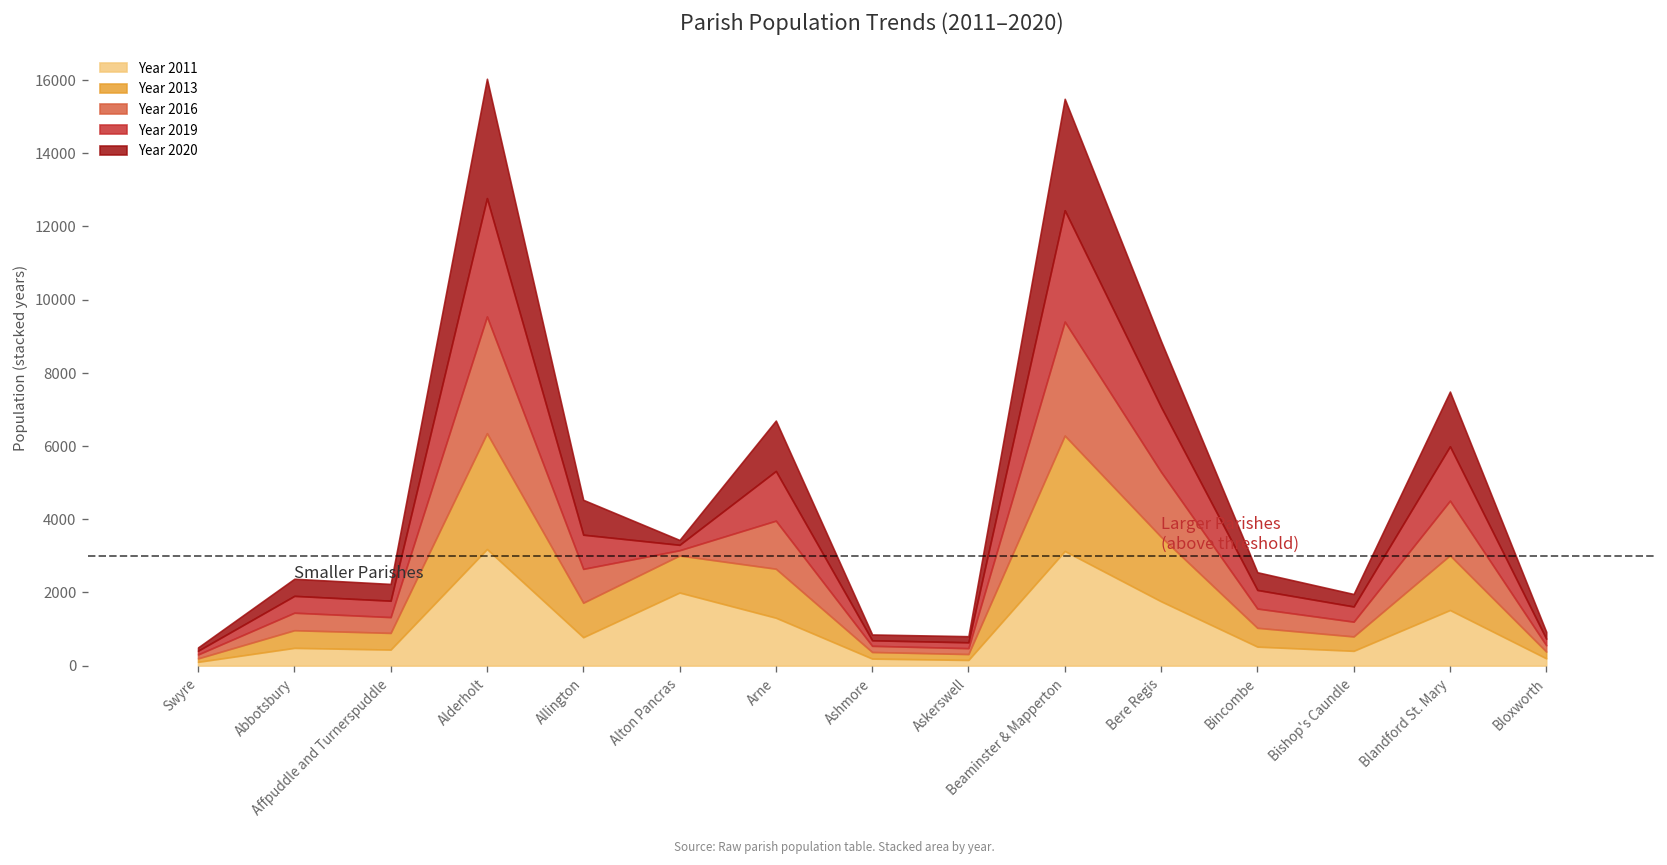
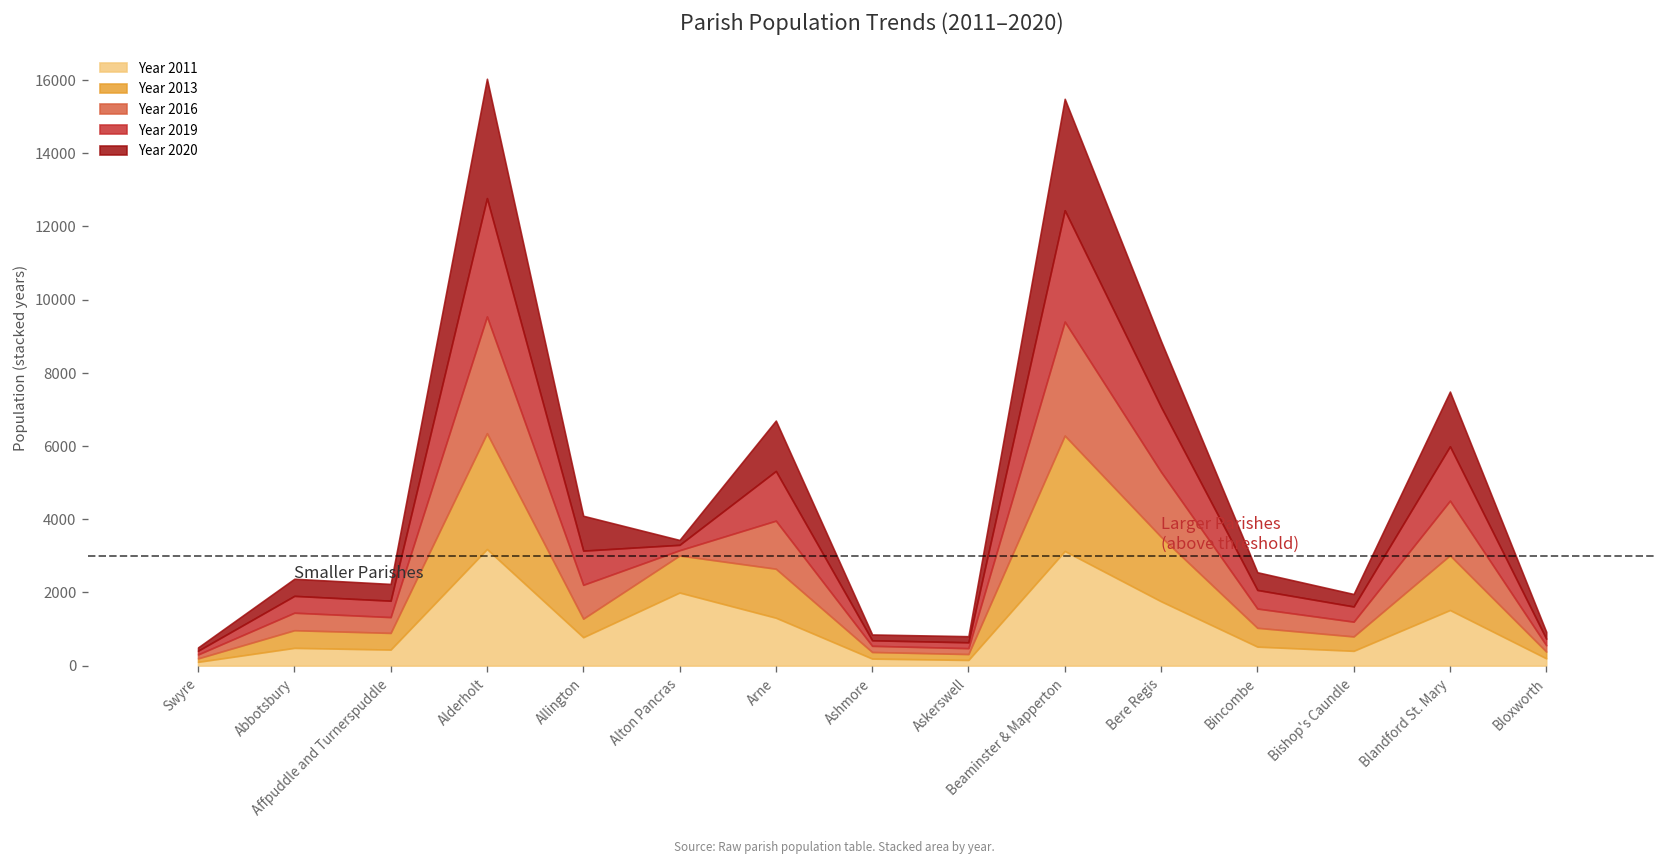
Year 2013, Allington: 900 -> 500
